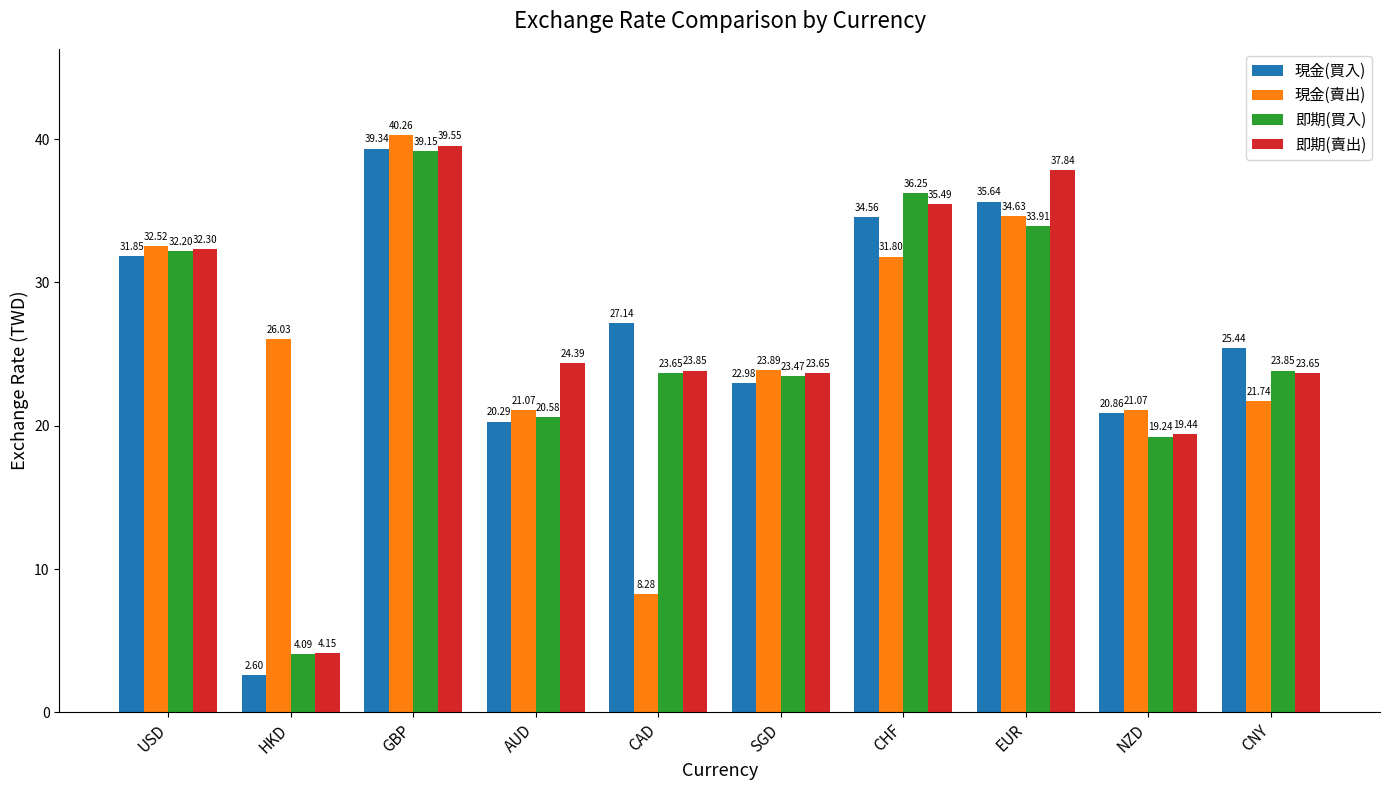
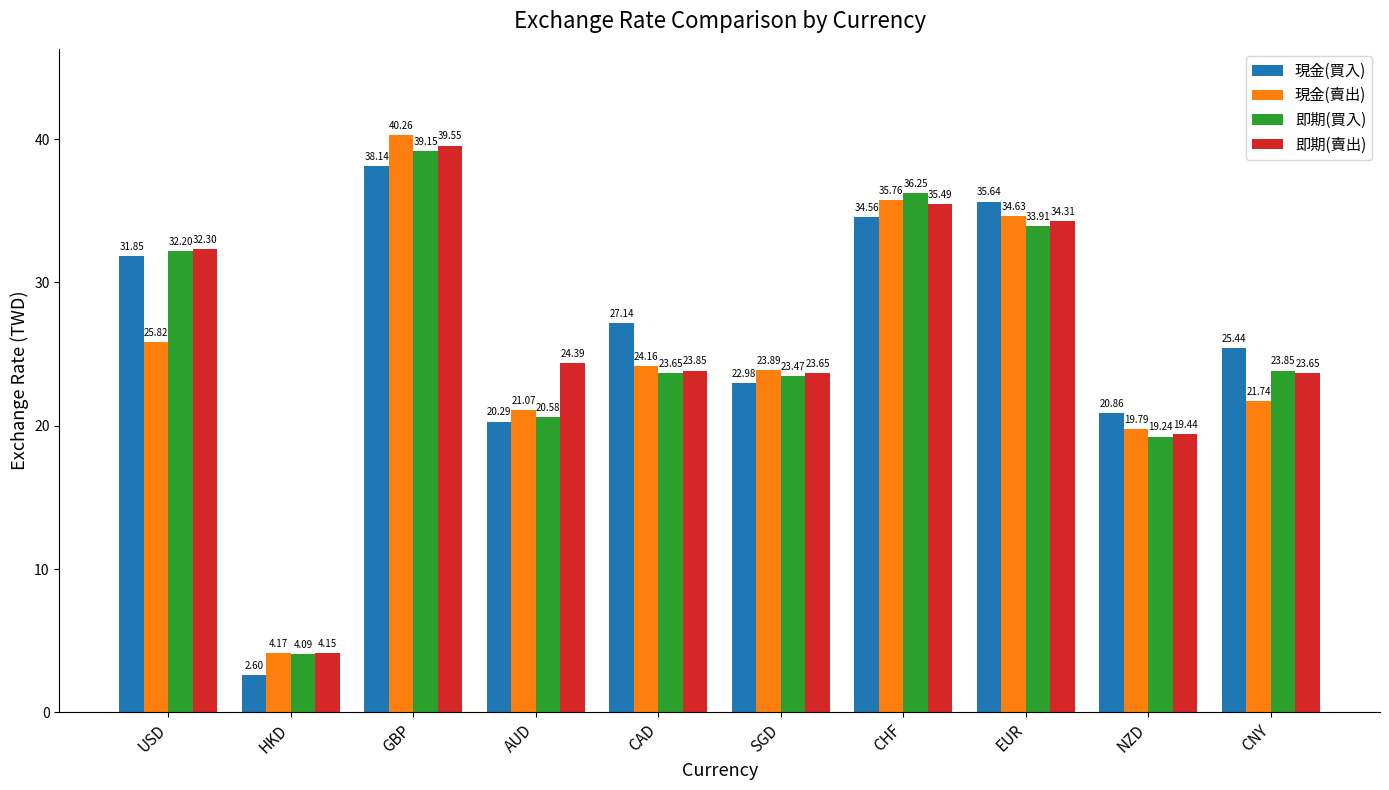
現金(賣出), USD: 32.52 -> 25.82
現金(賣出), HKD: 26.03 -> 4.17
現金(買入), GBP: 39.34 -> 38.14
現金(賣出), CAD: 8.28 -> 24.16
現金(賣出), CHF: 31.80 -> 35.76
即期(賣出), EUR: 37.84 -> 34.31
現金(賣出), NZD: 21.07 -> 19.79
